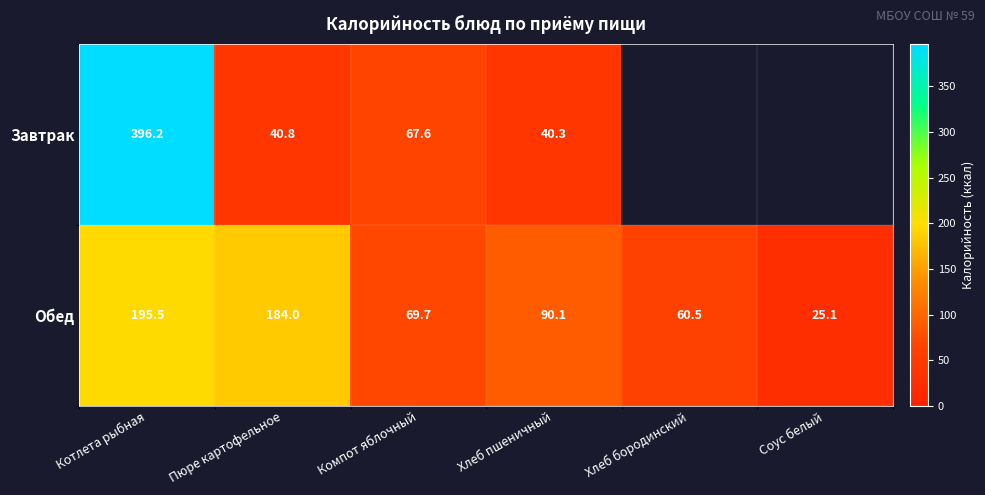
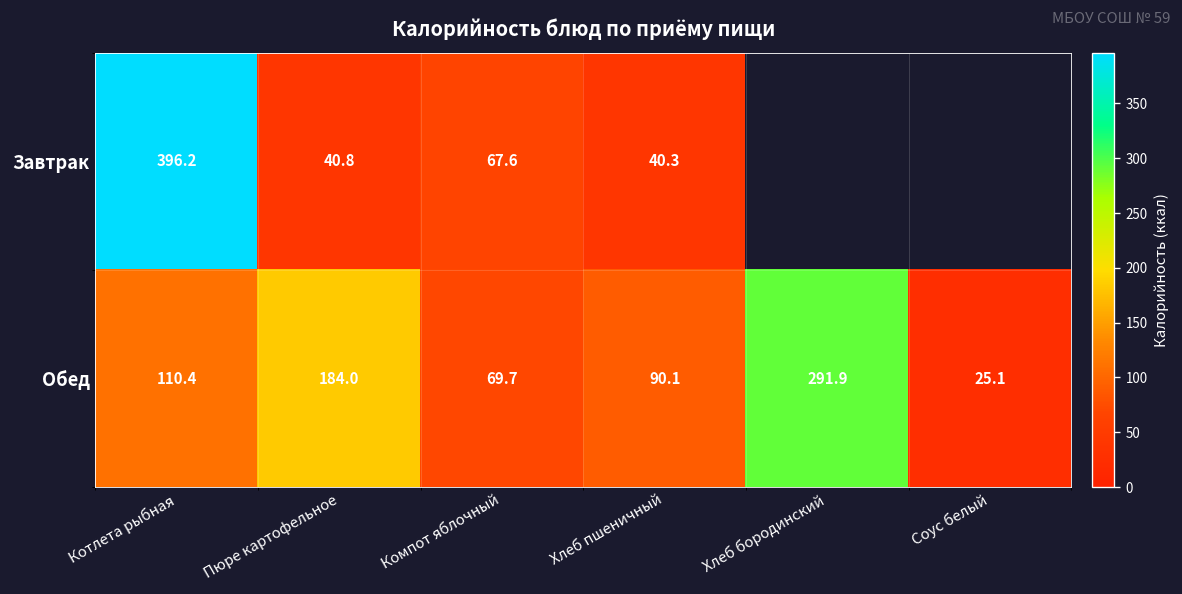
Обед, Котлета рыбная: 195.5 -> 110.4
Обед, Хлеб бородинский: 60.5 -> 291.9
